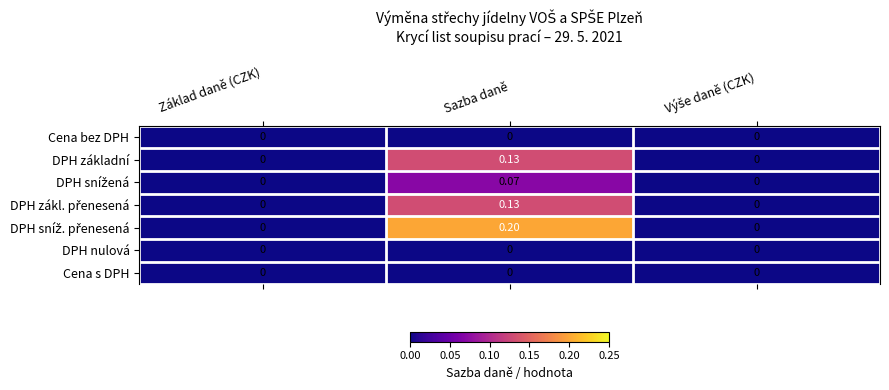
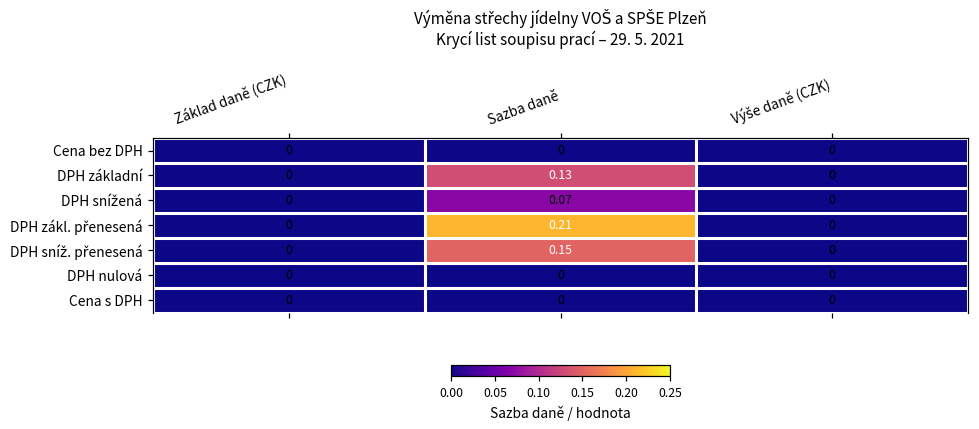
DPH zákl. přenesená, Sazba daně: 0.13 -> 0.21
DPH sníž. přenesená, Sazba daně: 0.20 -> 0.15
